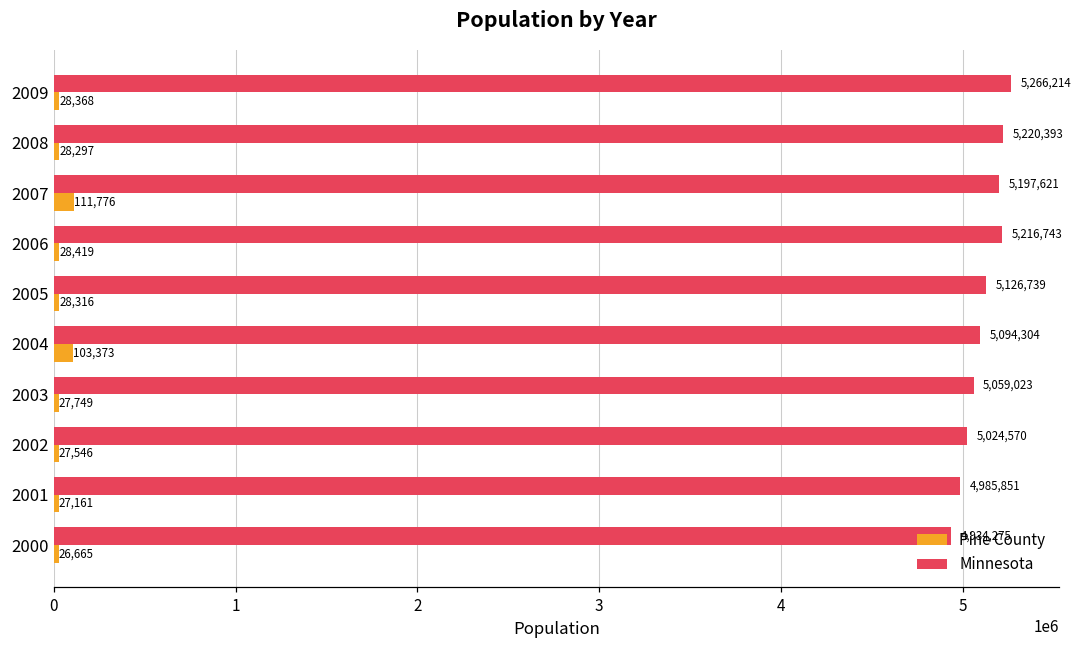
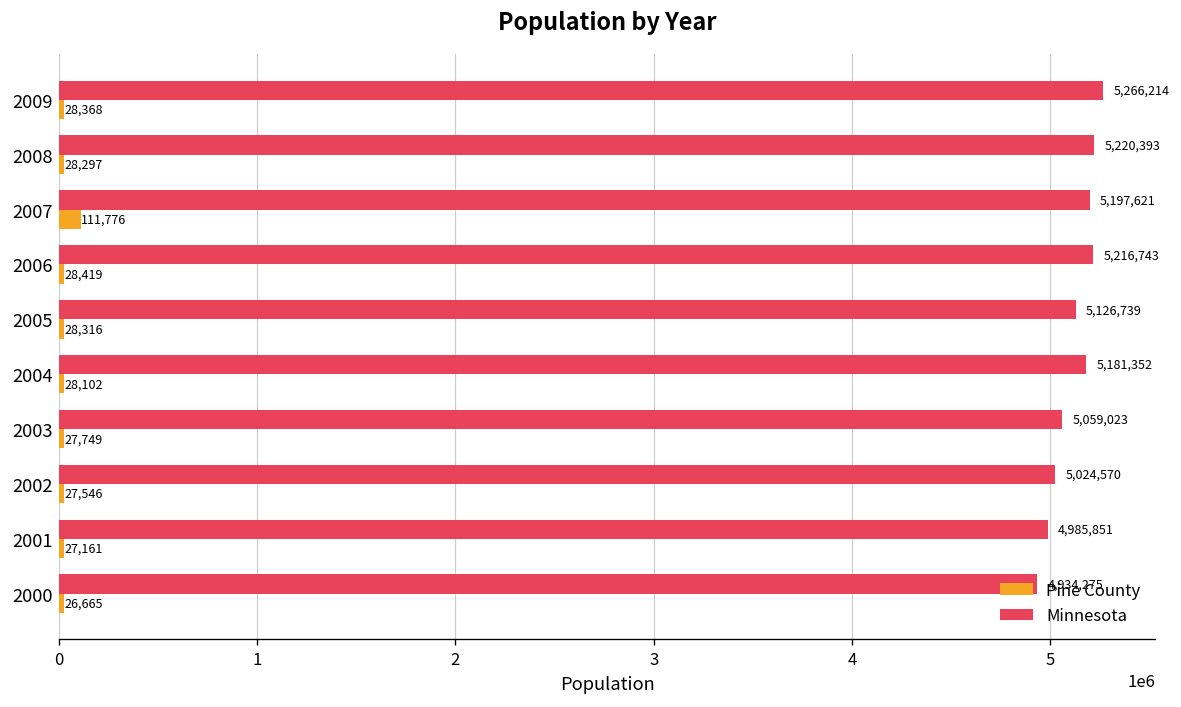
Minnesota, 2004: 5,094,304 -> 5,181,352
Pine County, 2004: 103,373 -> 28,102
